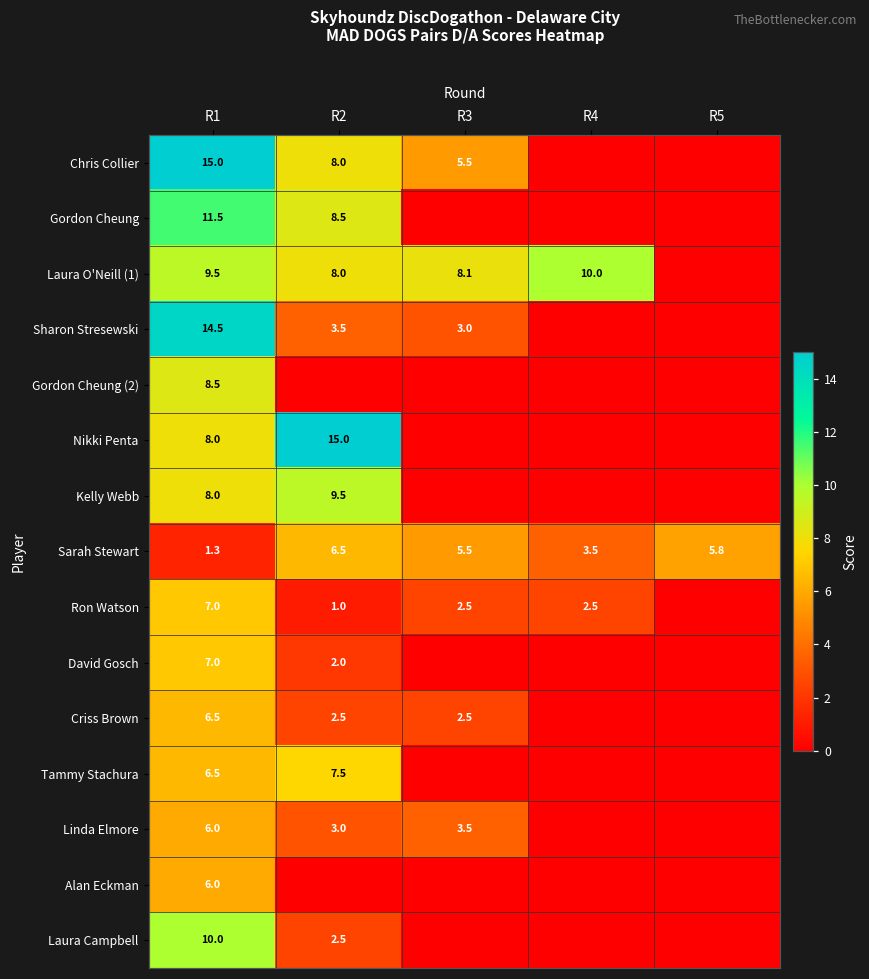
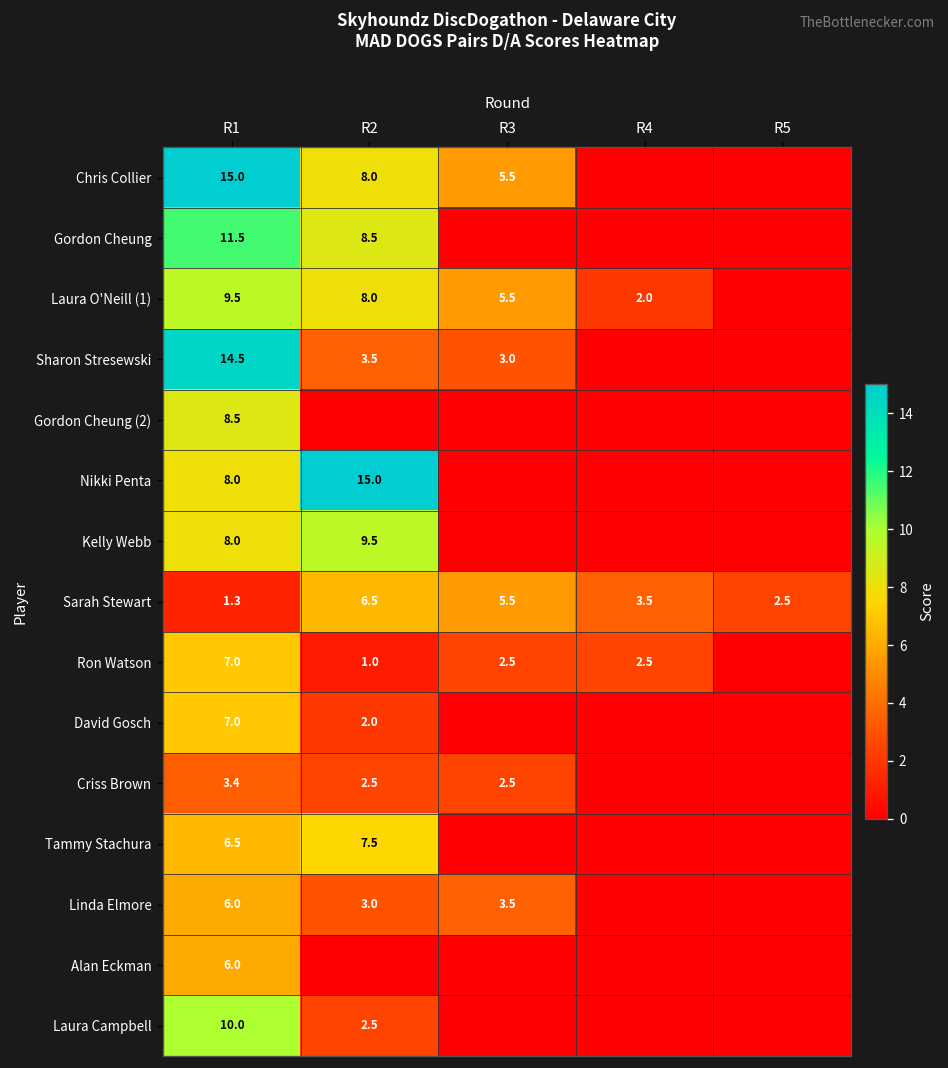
Laura O'Neill (1), R3: 8.1 -> 5.5
Laura O'Neill (1), R4: 10.0 -> 2.0
Sarah Stewart, R5: 5.8 -> 2.5
Criss Brown, R1: 6.5 -> 3.4
